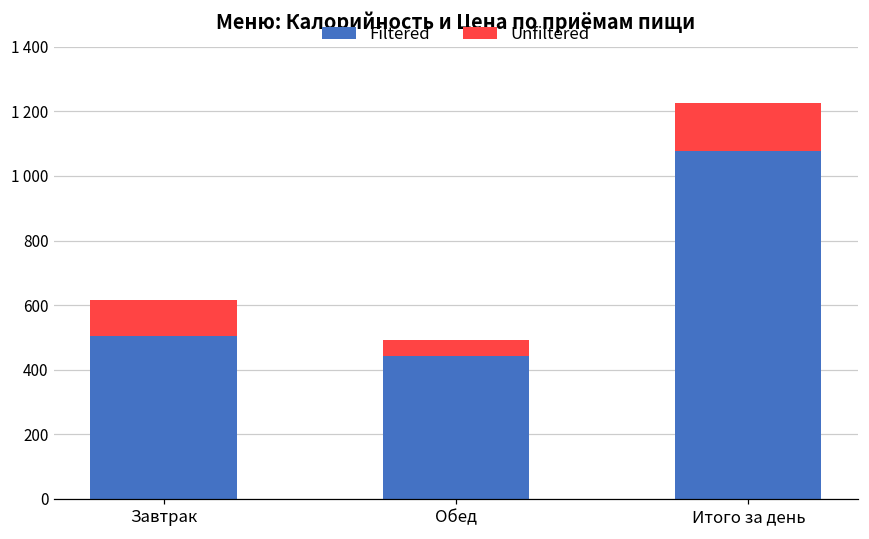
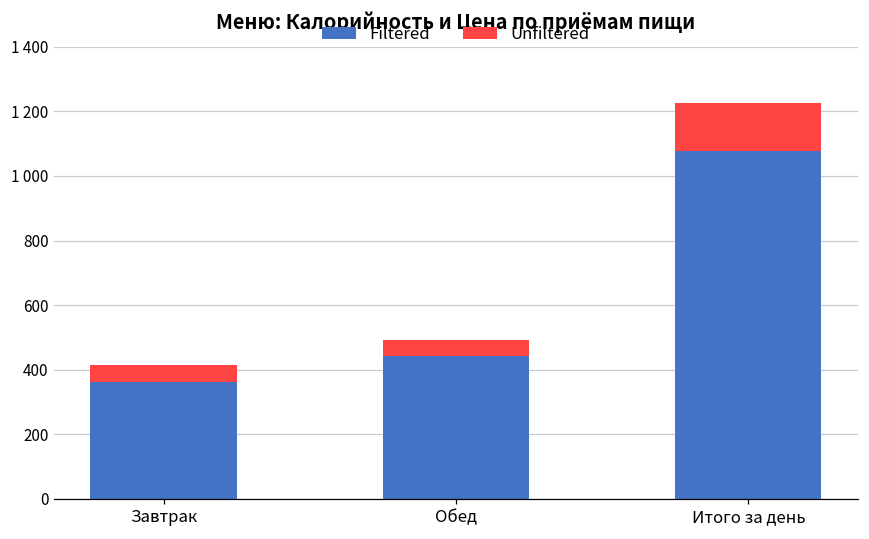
Filtered, Завтрак: 500 -> 360
Unfiltered, Завтрак: 110 -> 50
